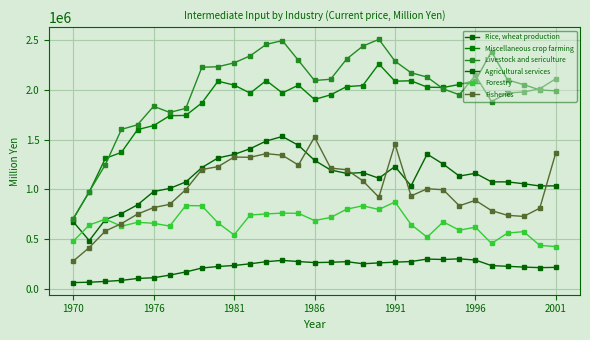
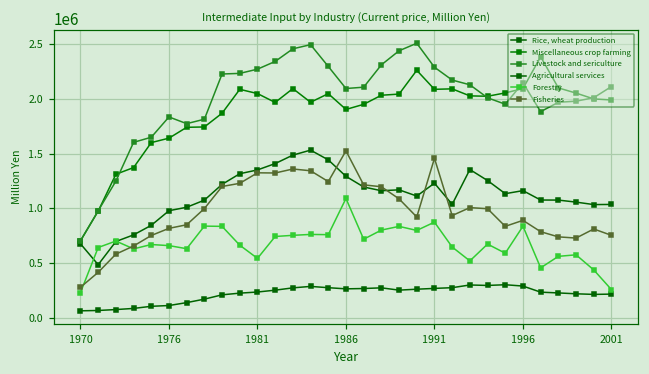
Forestry, 1970: 500000 -> 200000
Forestry, 1986: 700000 -> 1100000
Forestry, 1996: 600000 -> 800000
Forestry, 2001: 400000 -> 300000
Fisheries, 2001: 1400000 -> 800000
